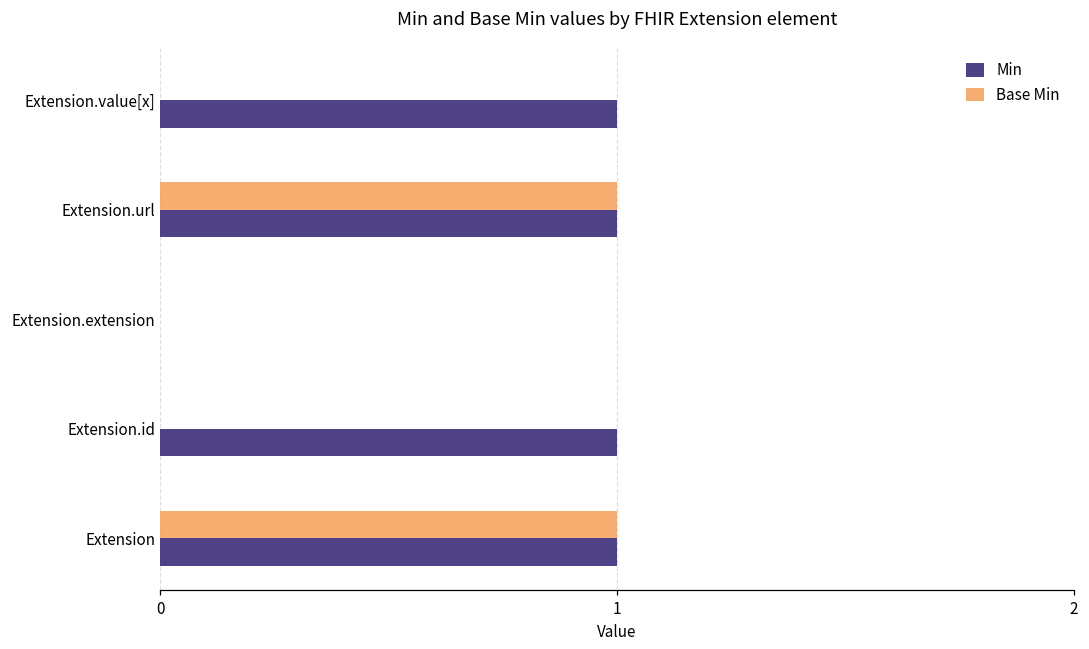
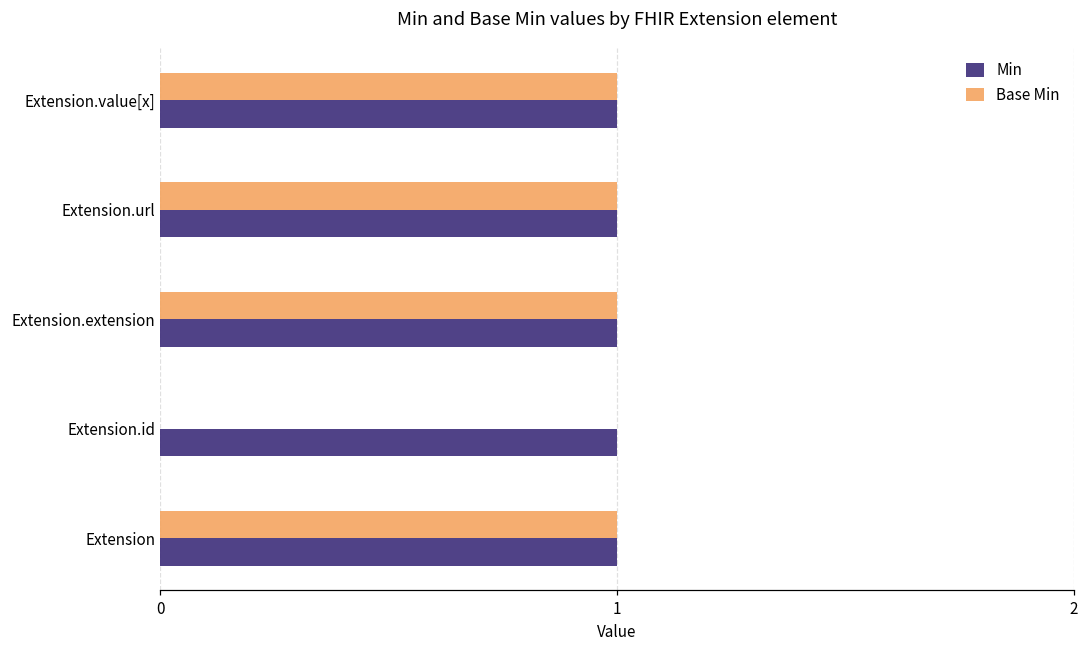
Base Min, Extension.value[x]: 0 -> 1
Base Min, Extension.extension: 0 -> 1
Min, Extension.extension: 0 -> 1
